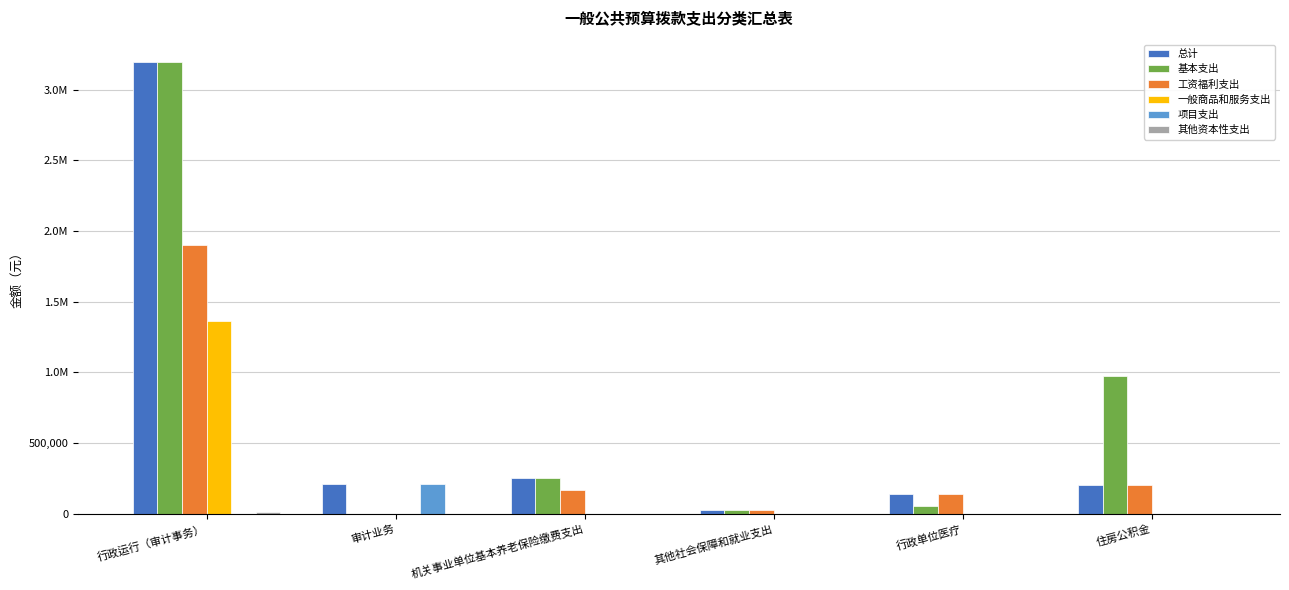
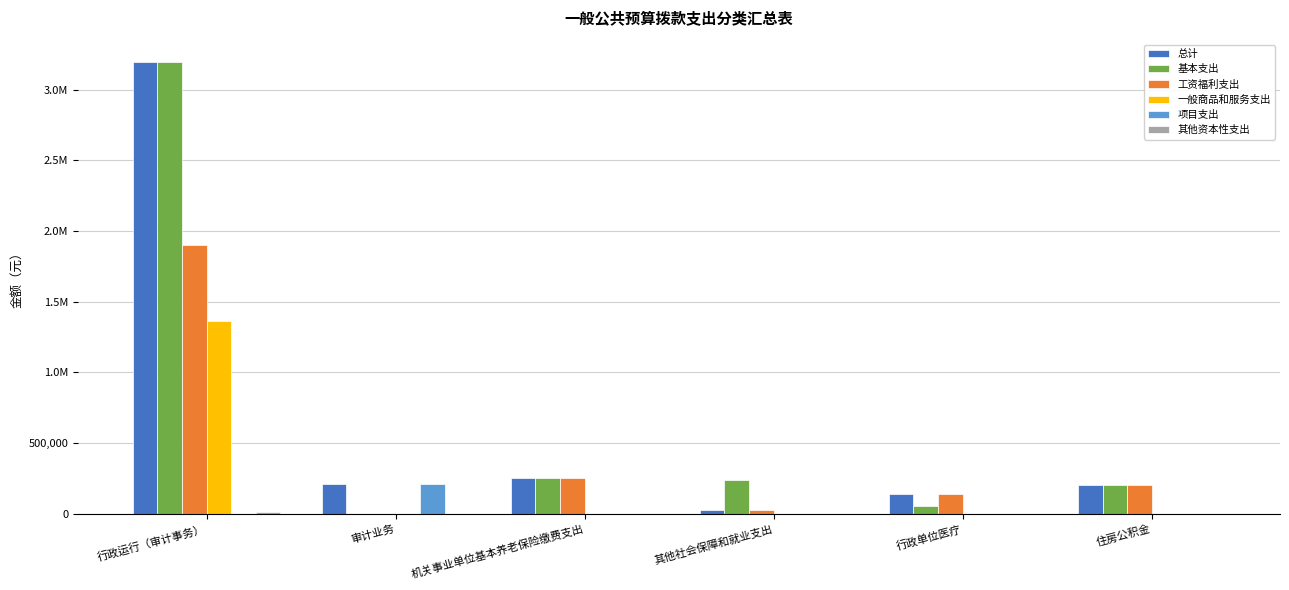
工资福利支出, 机关事业单位基本养老保险缴费支出: 170,000 -> 260,000
基本支出, 其他社会保障和就业支出: 20,000 -> 240,000
基本支出, 住房公积金: 970,000 -> 200,000
